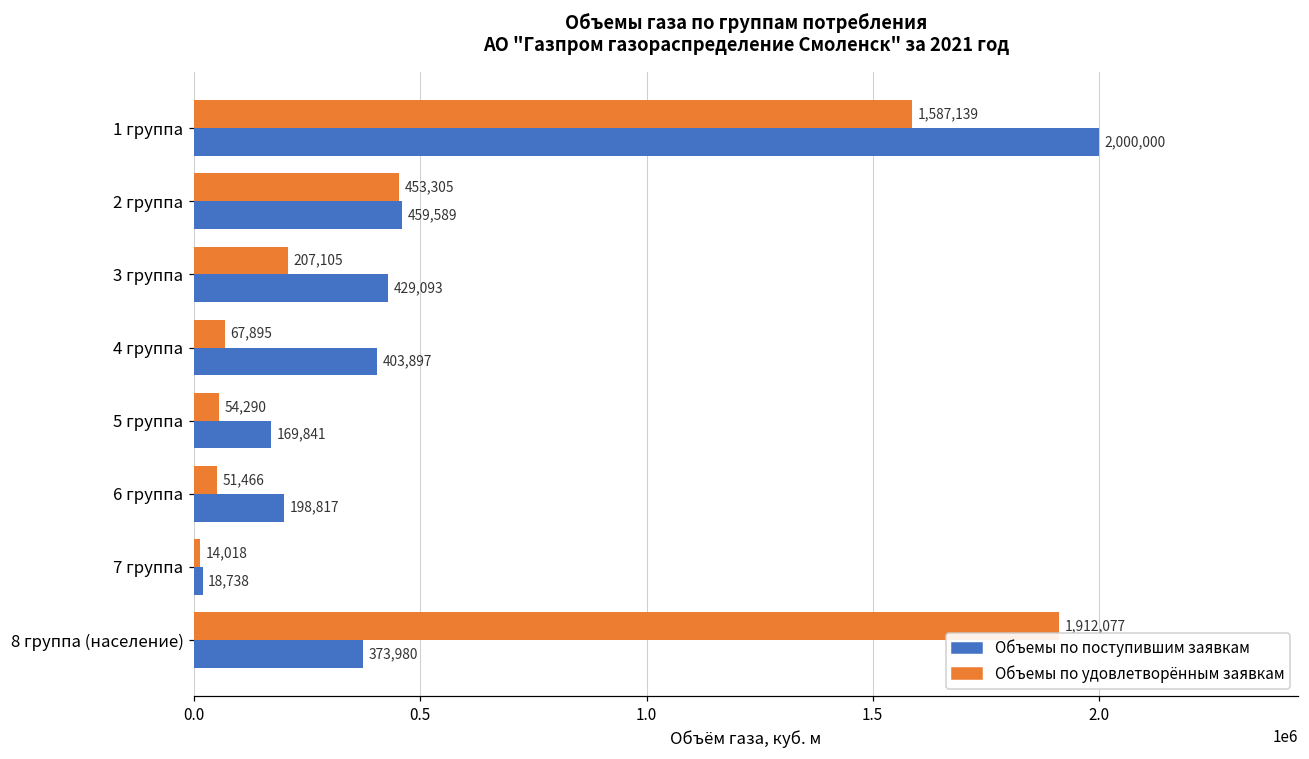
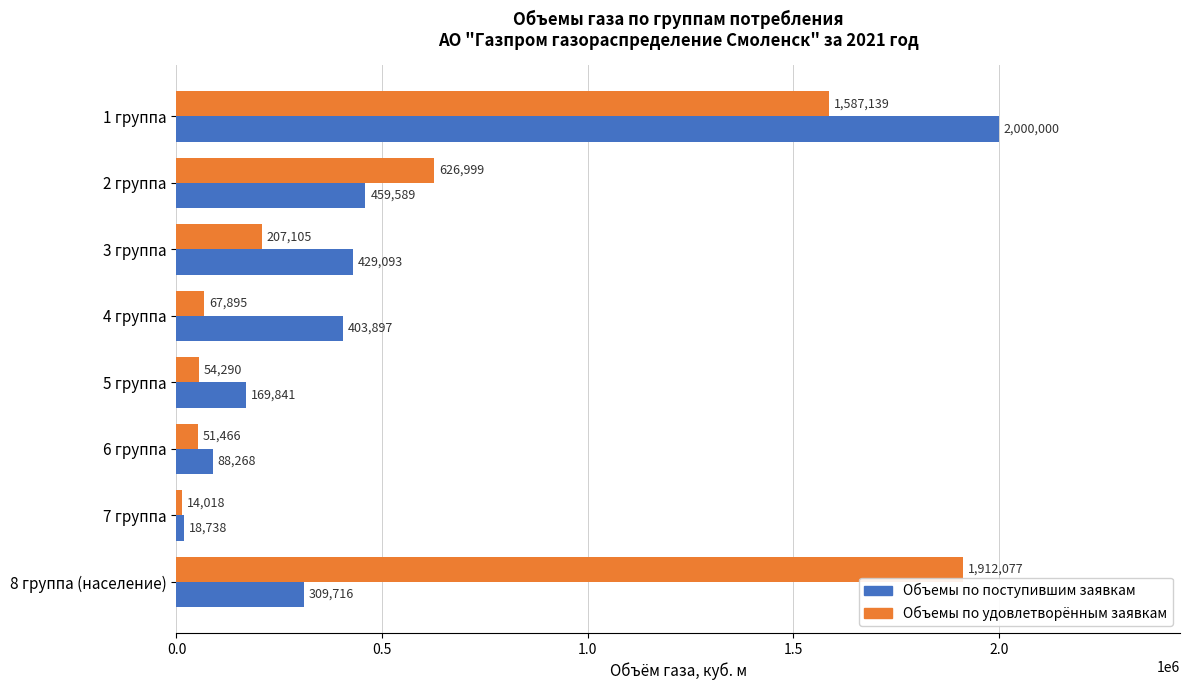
Объемы по удовлетворённым заявкам, 2 группа: 453,305 -> 626,999
Объемы по поступившим заявкам, 6 группа: 198,817 -> 88,268
Объемы по поступившим заявкам, 8 группа (население): 373,980 -> 309,716
